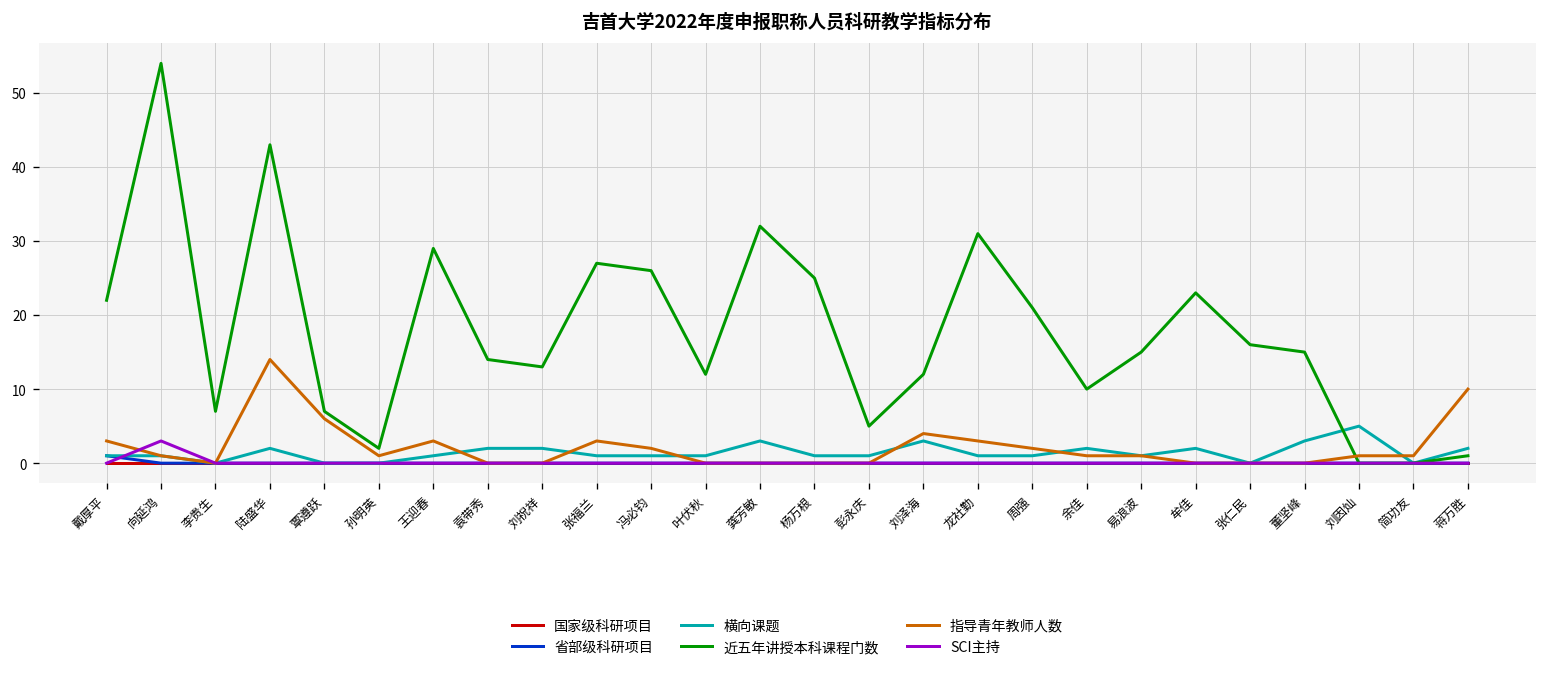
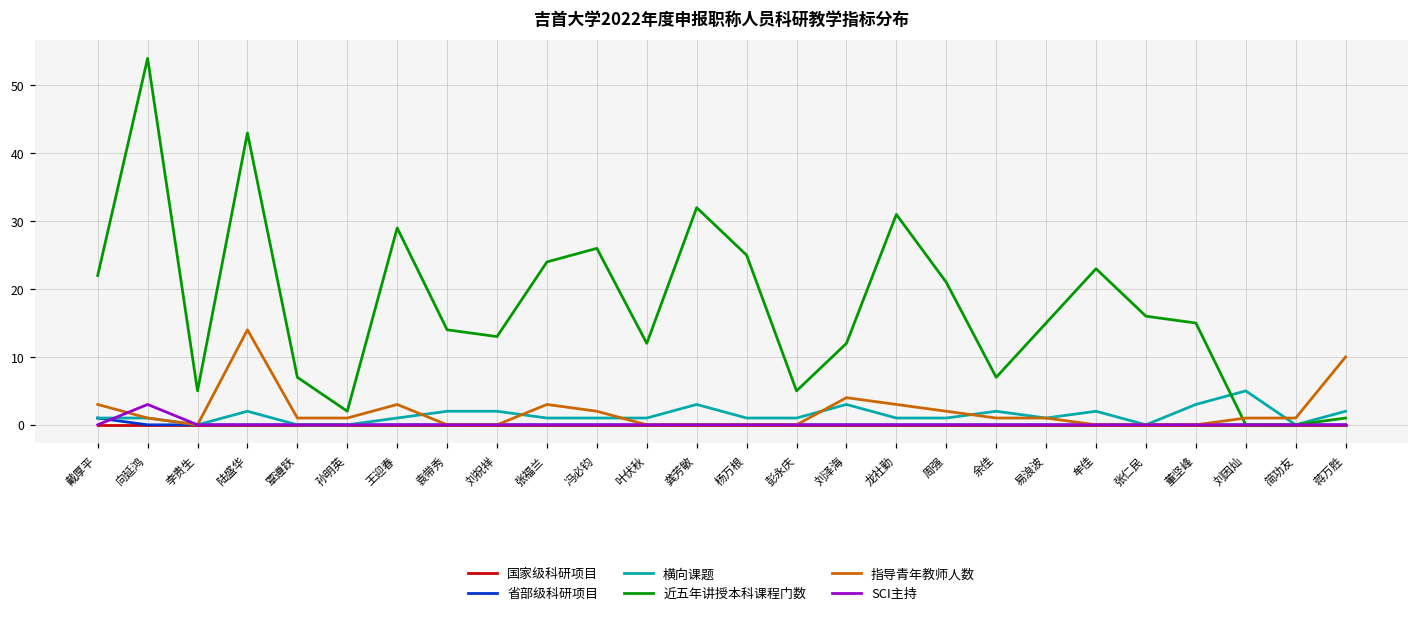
近五年讲授本科课程门数, 李贵生: 7 -> 5
指导青年教师人数, 覃遵跃: 6 -> 1
近五年讲授本科课程门数, 张福兰: 27 -> 24
近五年讲授本科课程门数, 余佳: 10 -> 7
